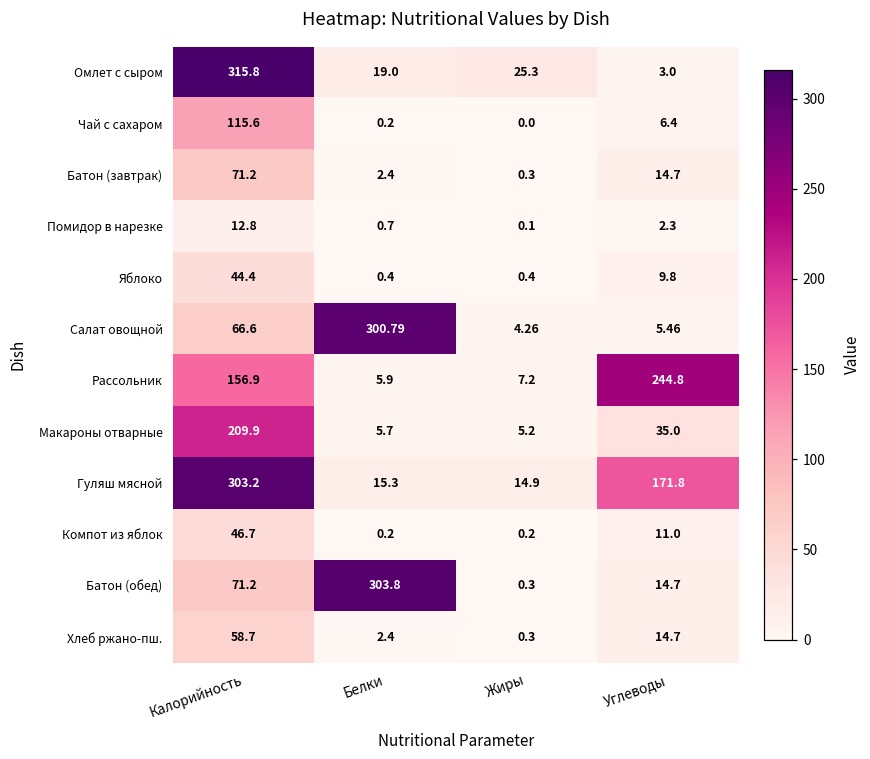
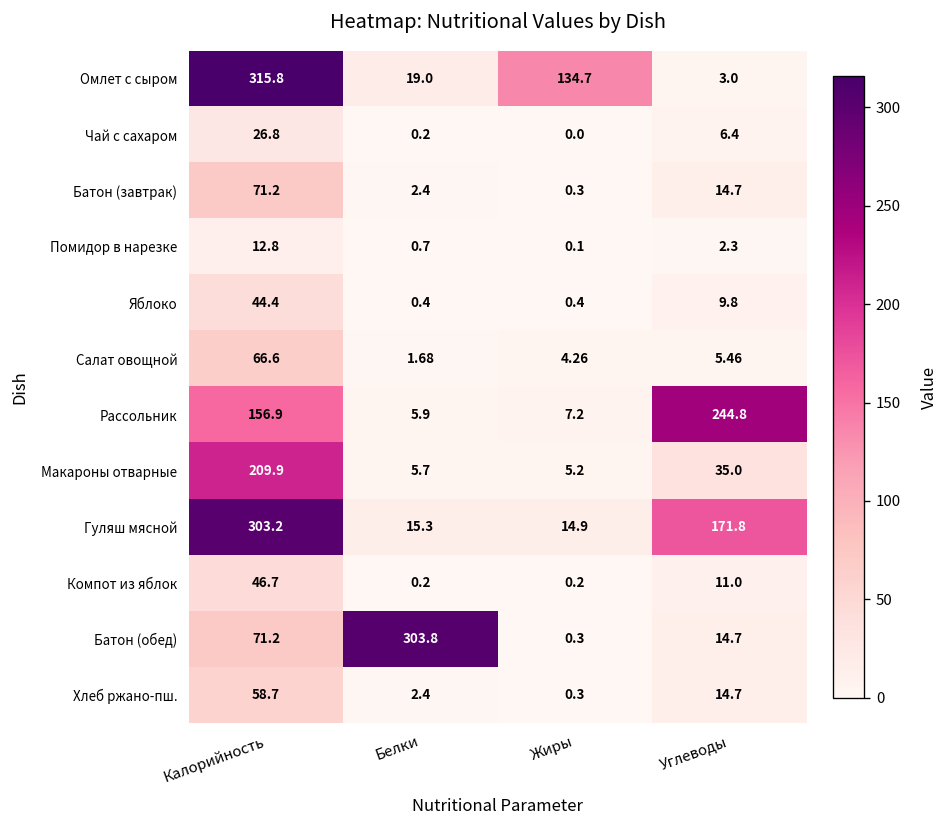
Омлет с сыром, Жиры: 25.3 -> 134.7
Чай с сахаром, Калорийность: 115.6 -> 26.8
Салат овощной, Белки: 300.79 -> 1.68
